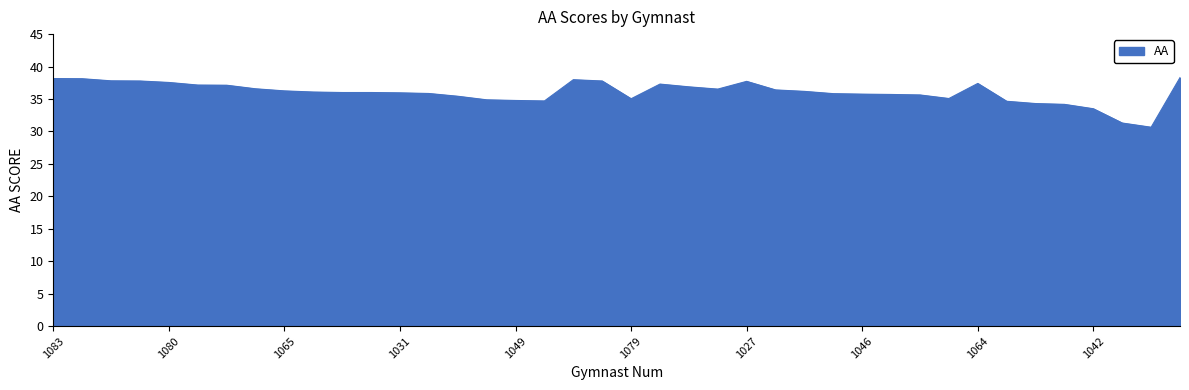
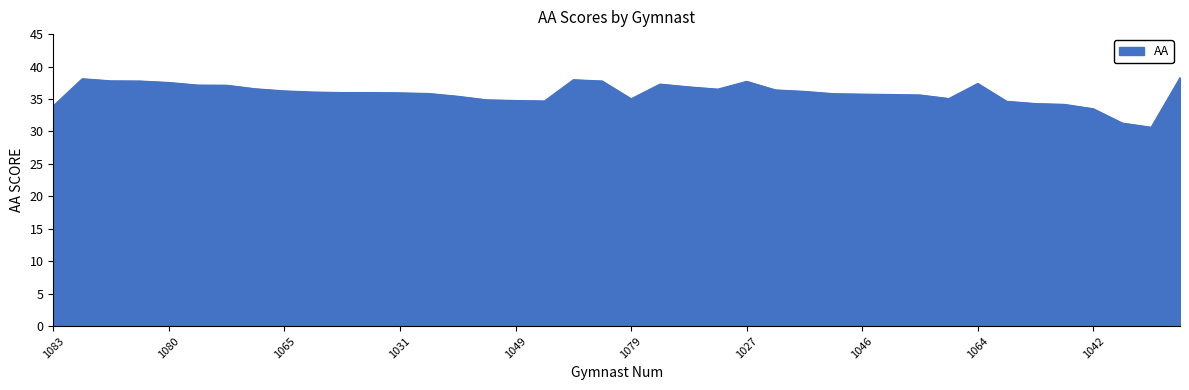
1083: 38 -> 34
